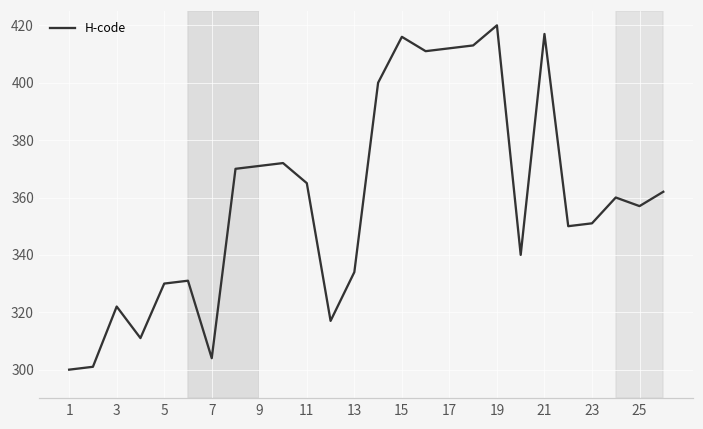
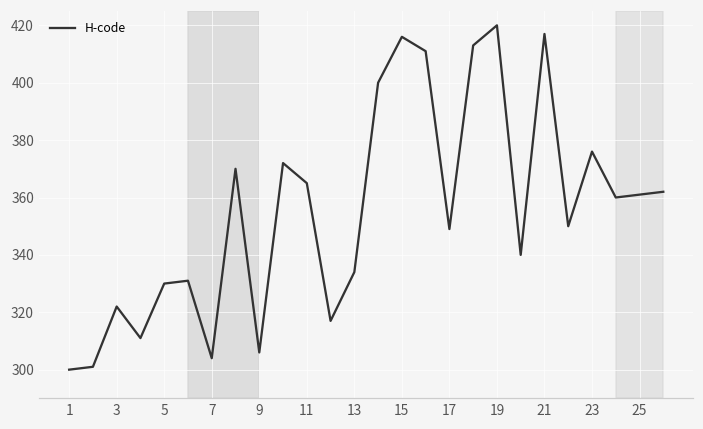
9: 371 -> 306
17: 412 -> 349
23: 351 -> 376
25: 357 -> 361
